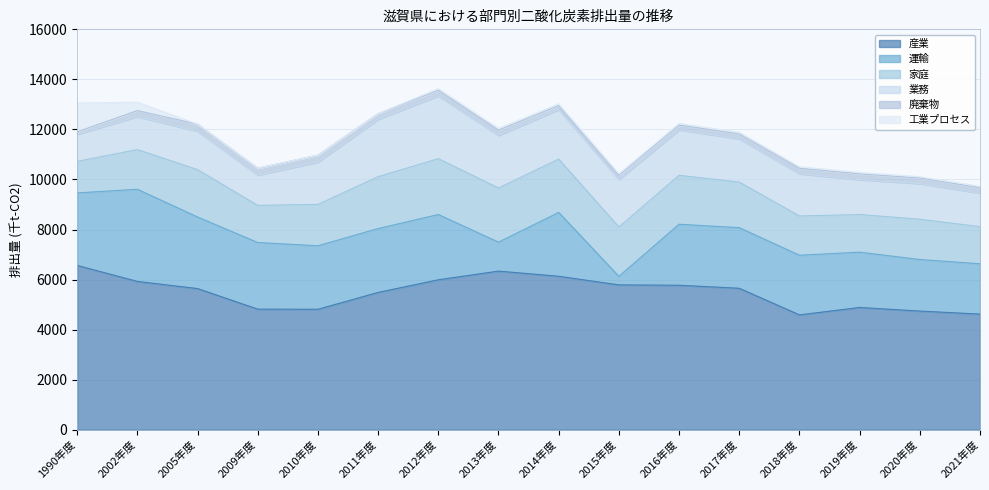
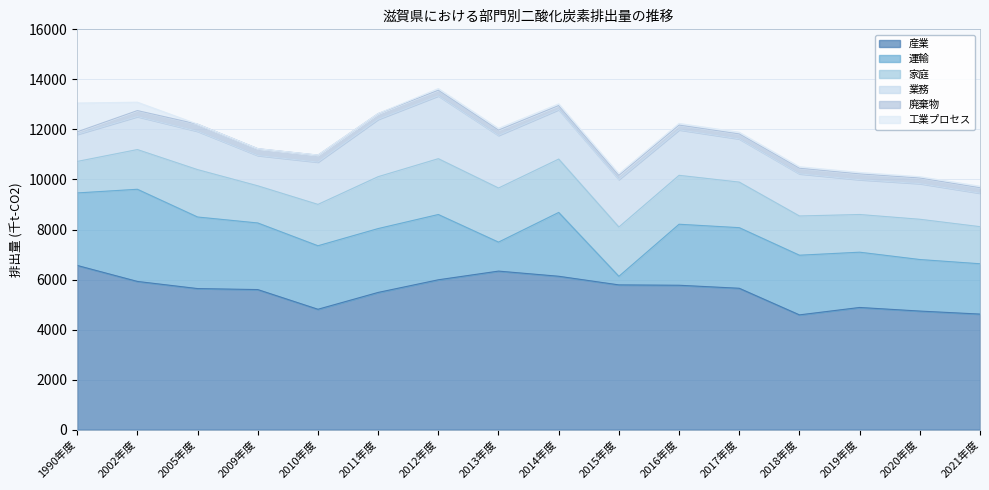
産業, 2009年度: 4800 -> 5600
